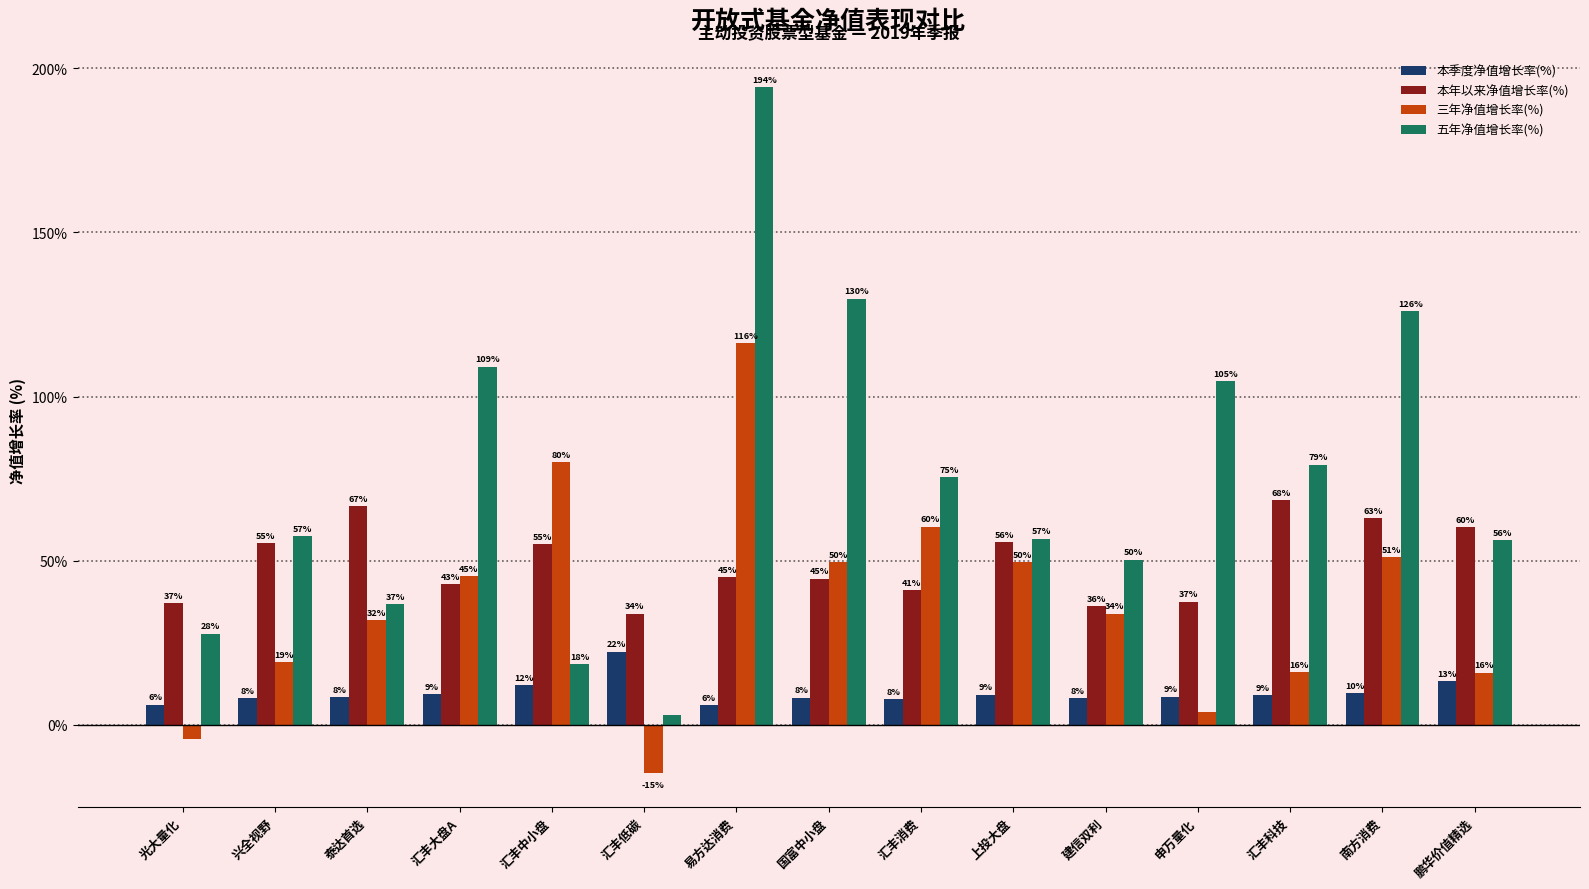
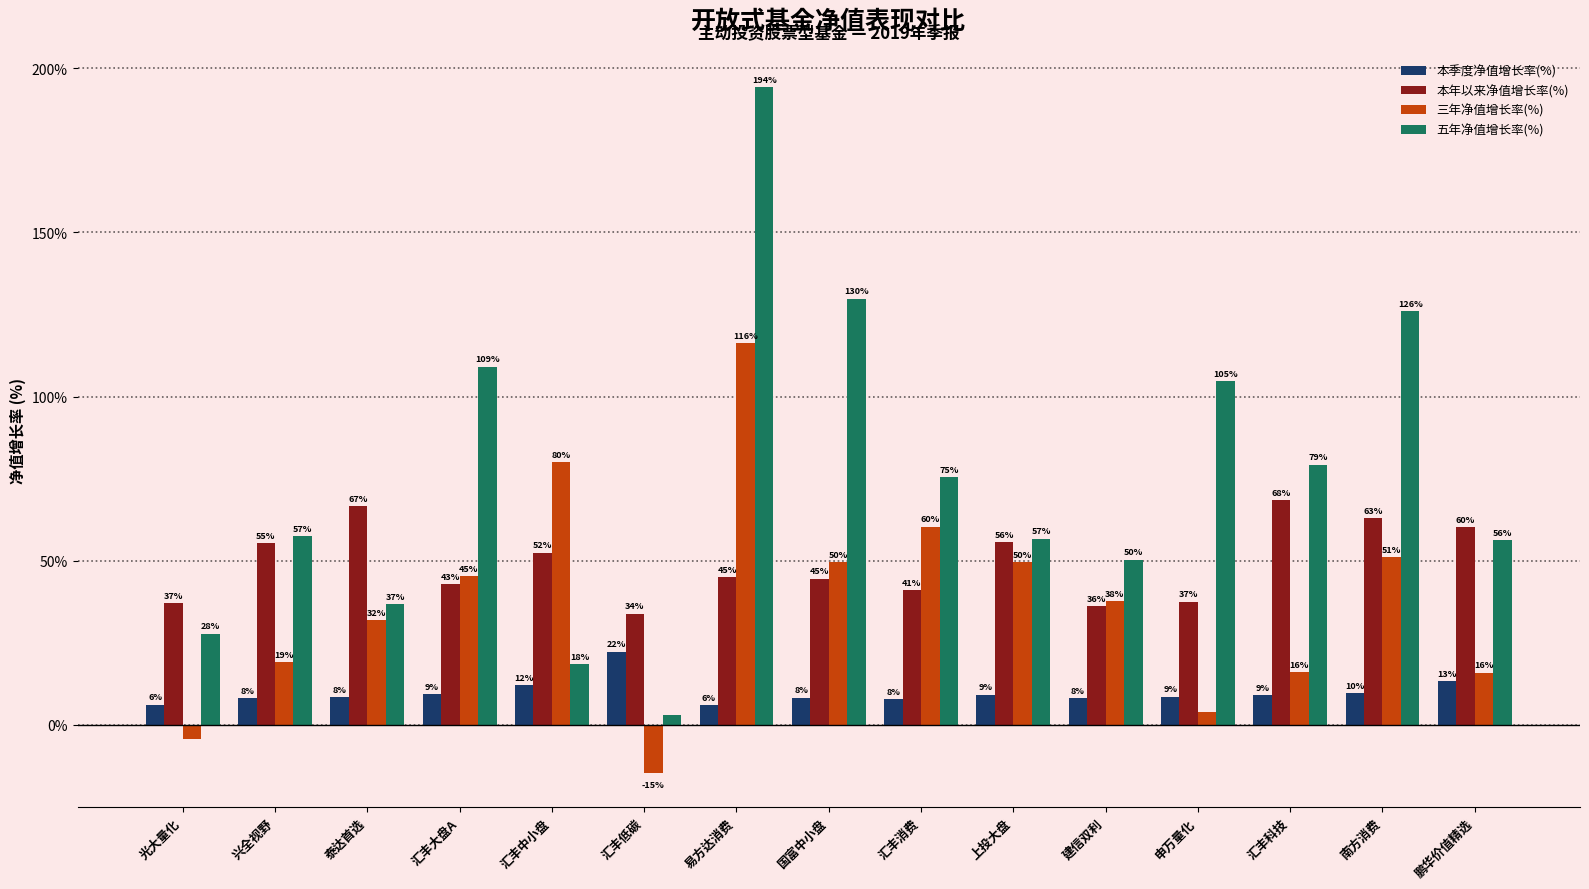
本年以来净值增长率(%), 汇丰中小盘: 55% -> 52%
三年净值增长率(%), 建信双利: 34% -> 38%
